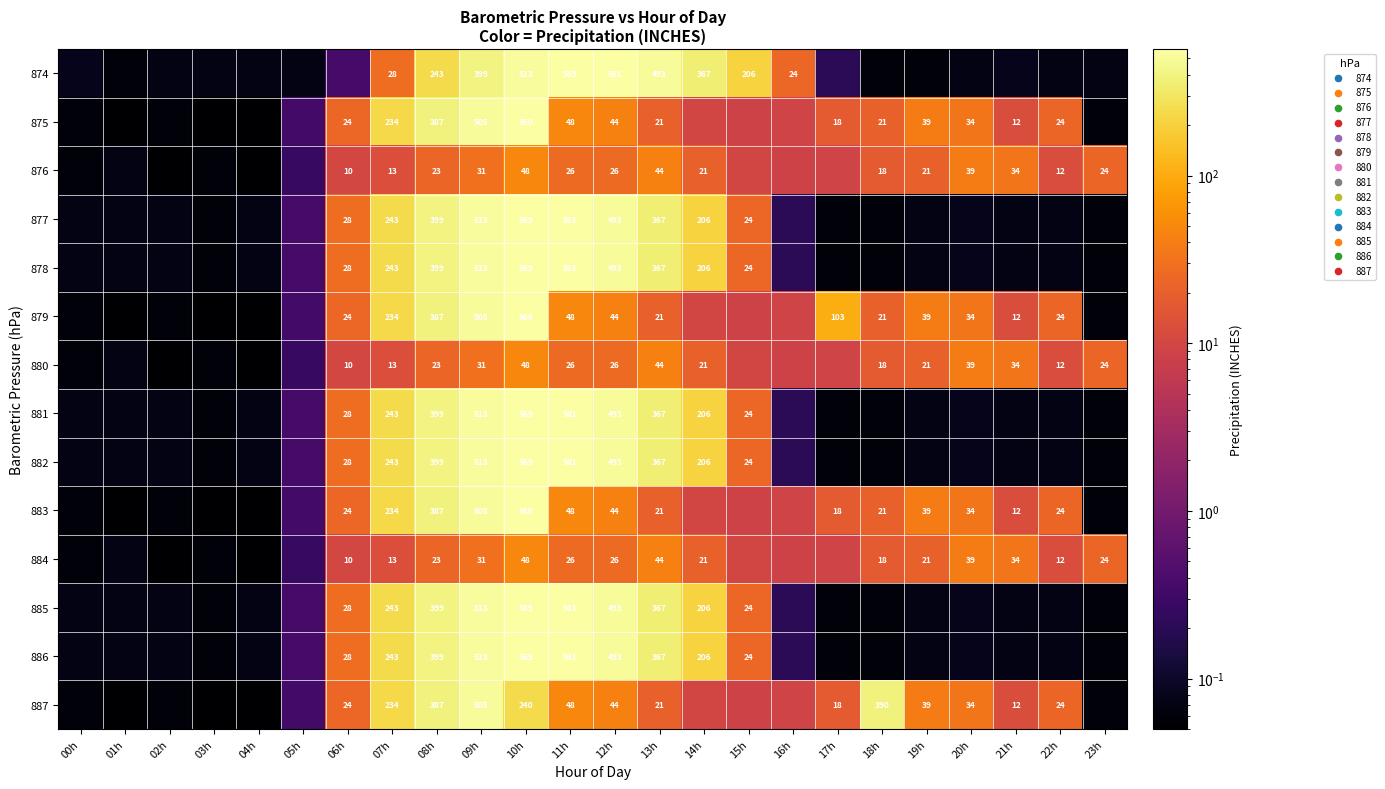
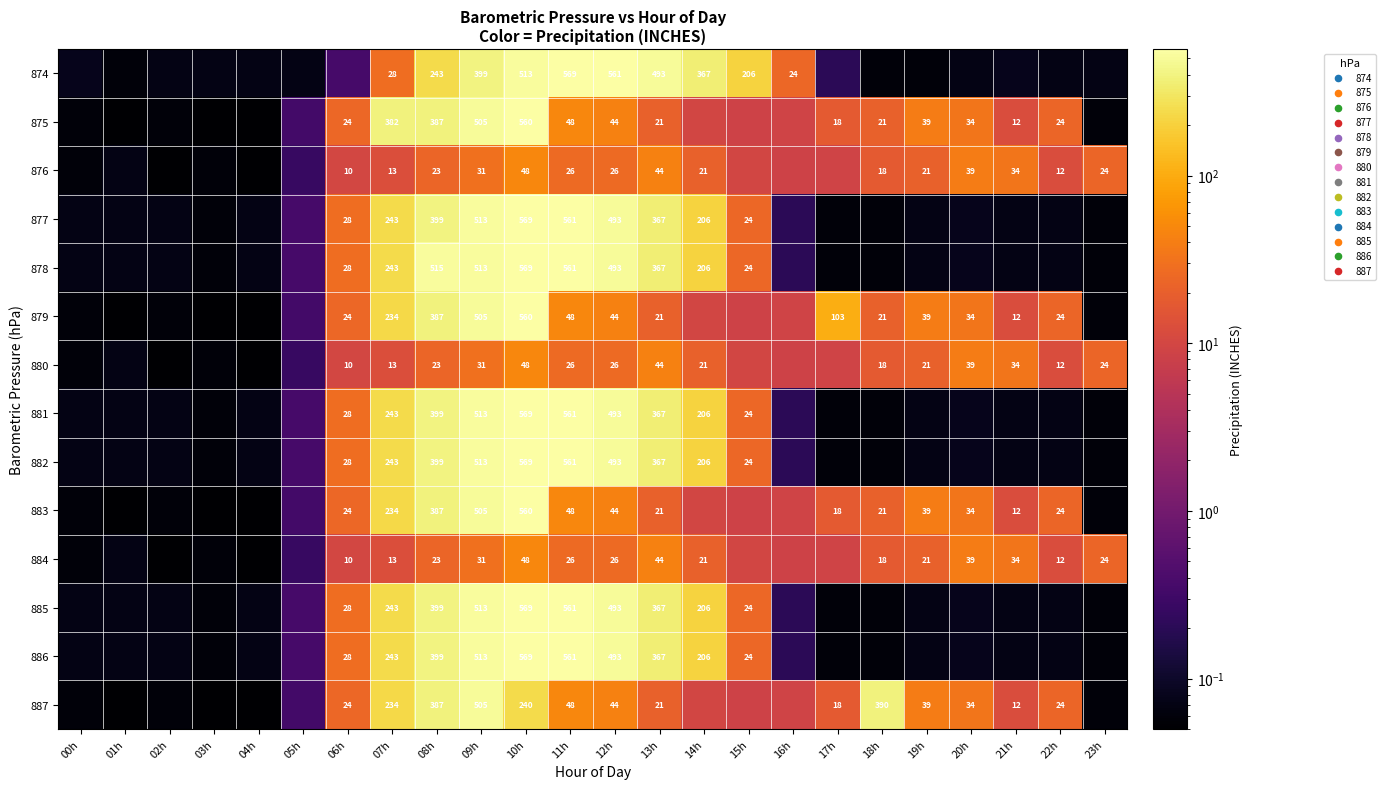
875, 07h: 234 -> 382
878, 08h: 399 -> 515
